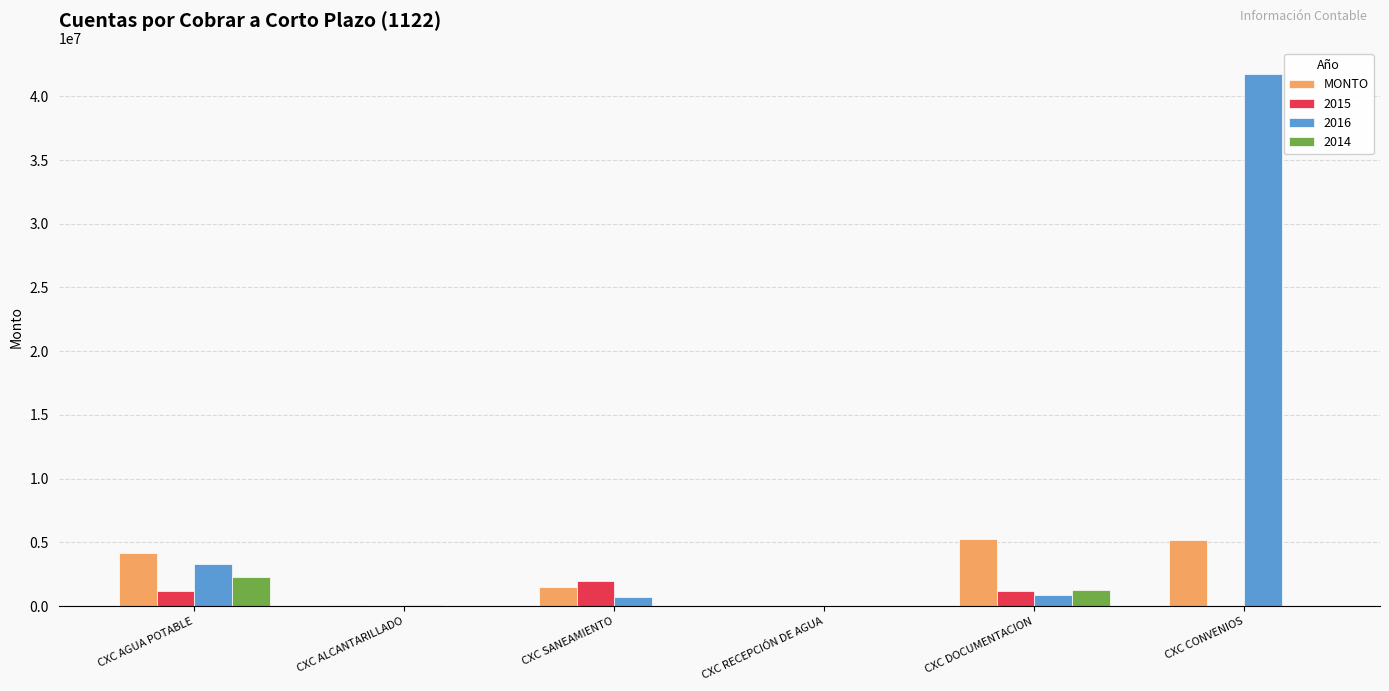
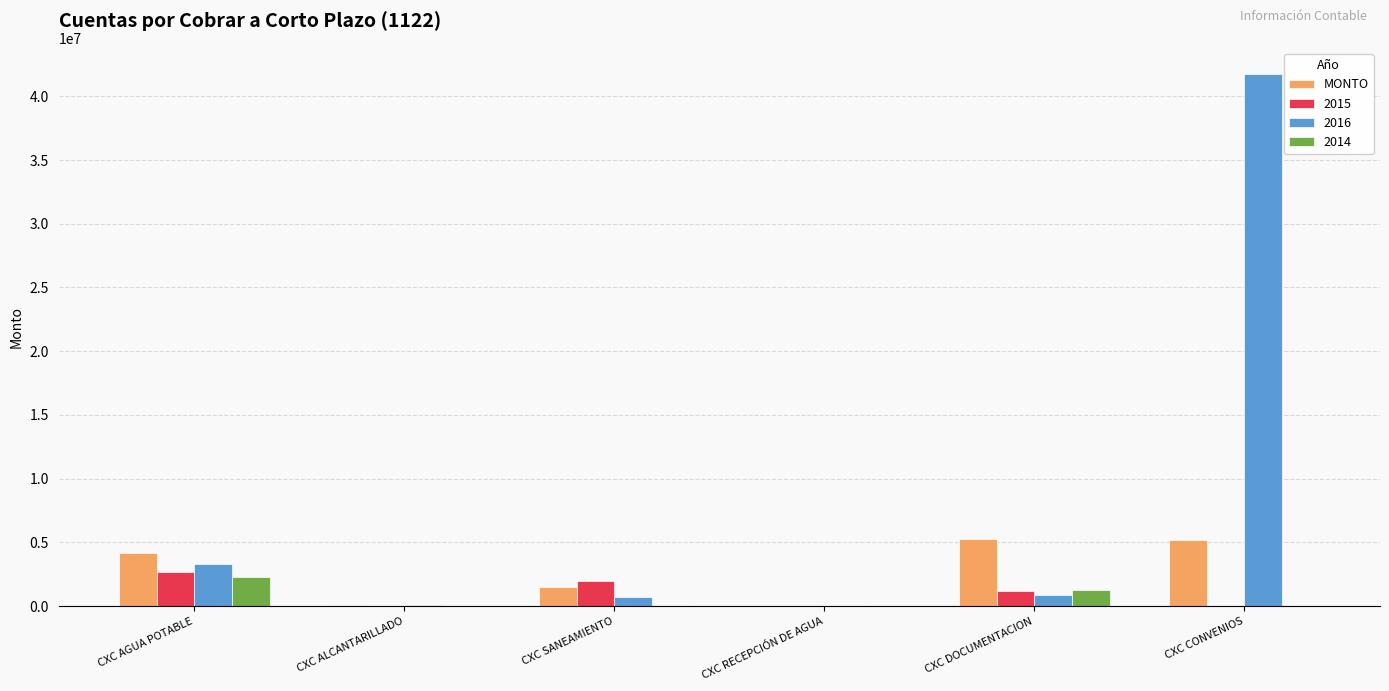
2015, CXC AGUA POTABLE: 1200000 -> 2600000
